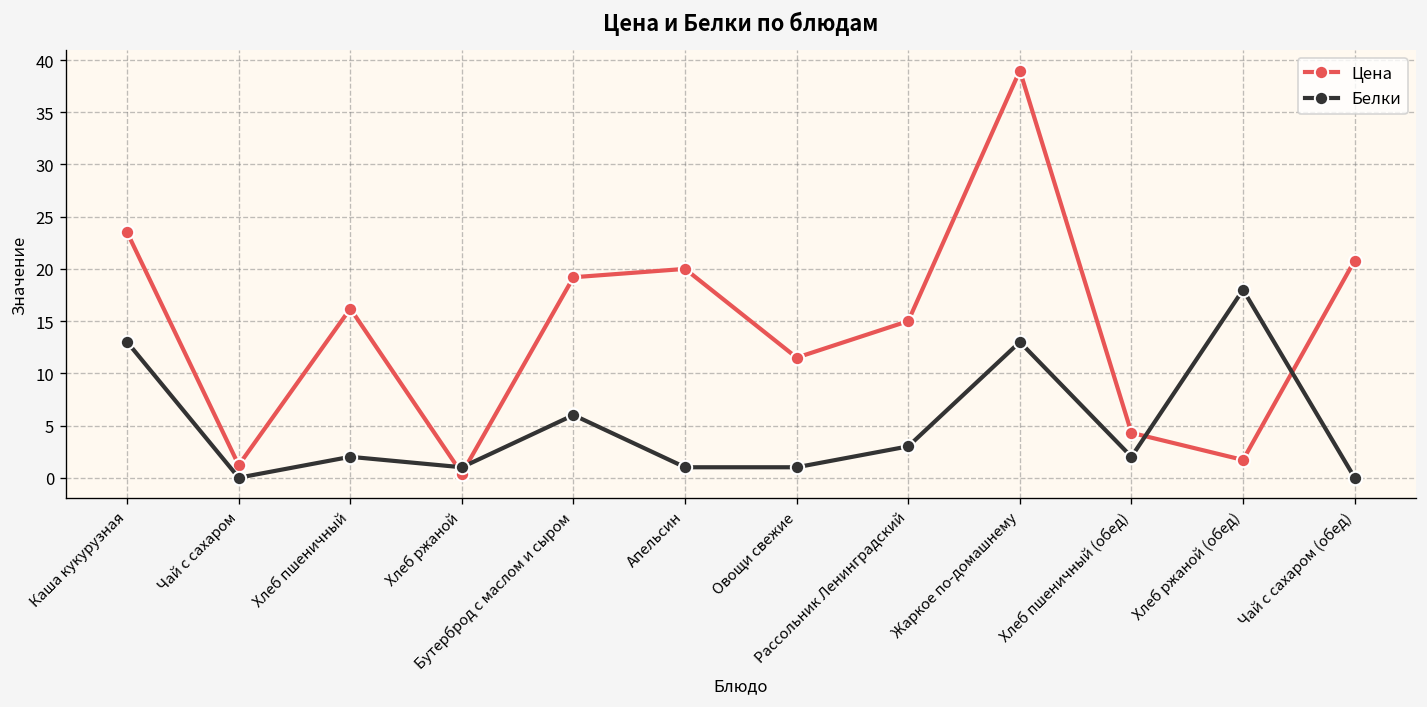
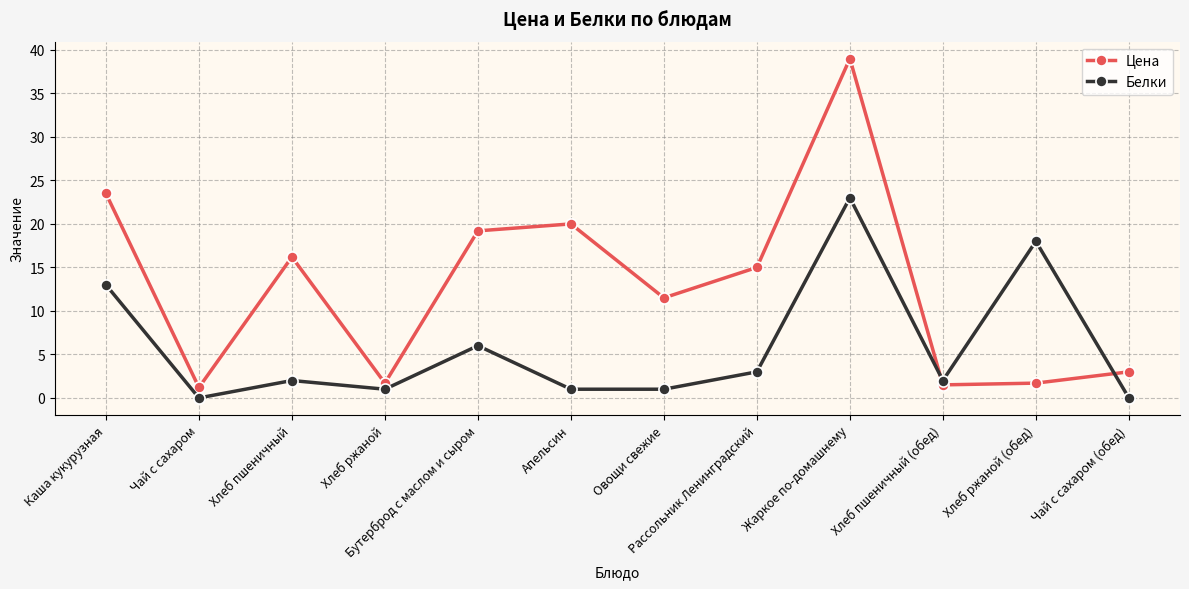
Цена, Хлеб ржаной: 0 -> 2
Белки, Жаркое по-домашнему: 13 -> 23
Цена, Хлеб пшеничный (обед): 4 -> 2
Цена, Чай с сахаром (обед): 21 -> 3
